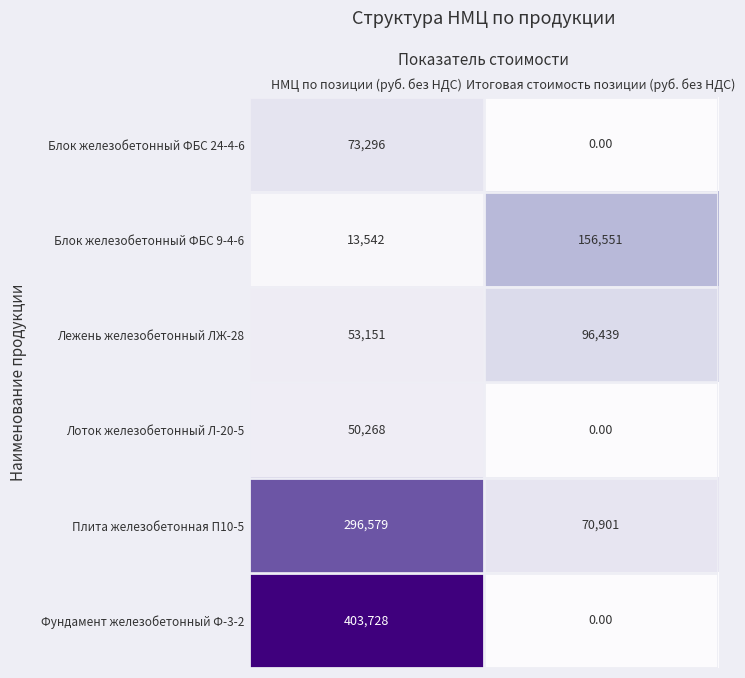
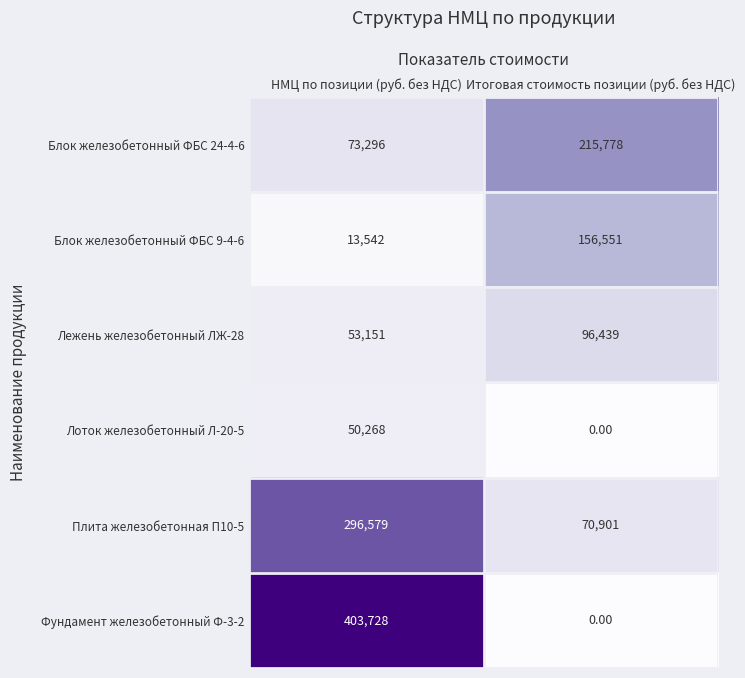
Блок железобетонный ФБС 24-4-6, Итоговая стоимость позиции (руб. без НДС): 0.00 -> 215,778
